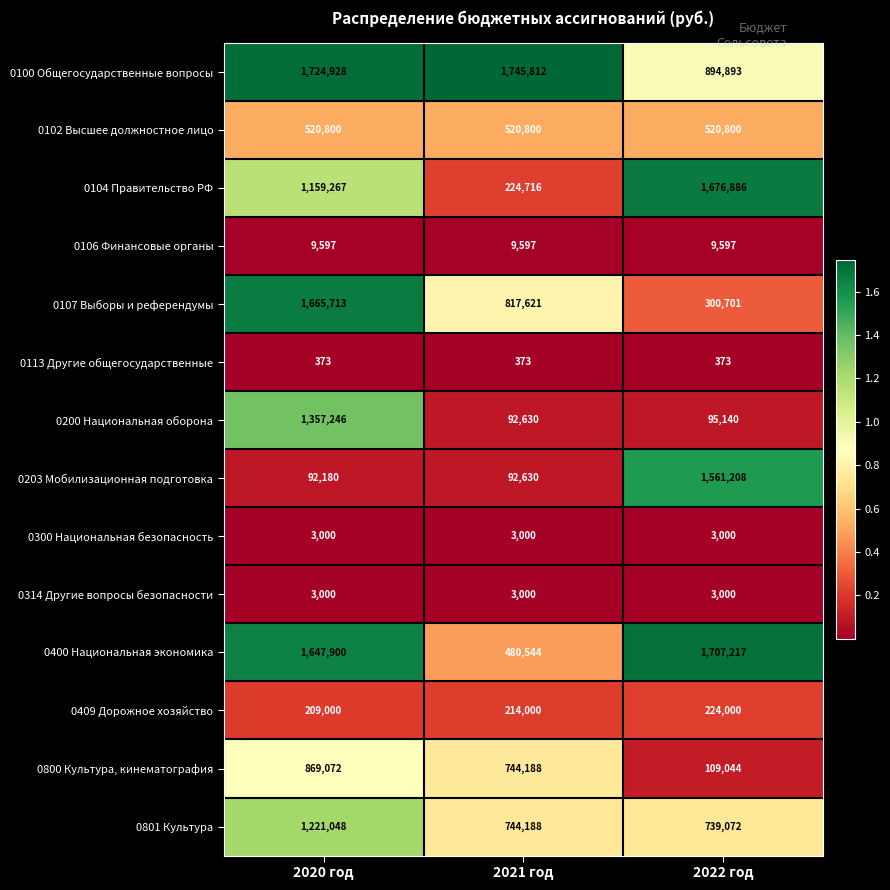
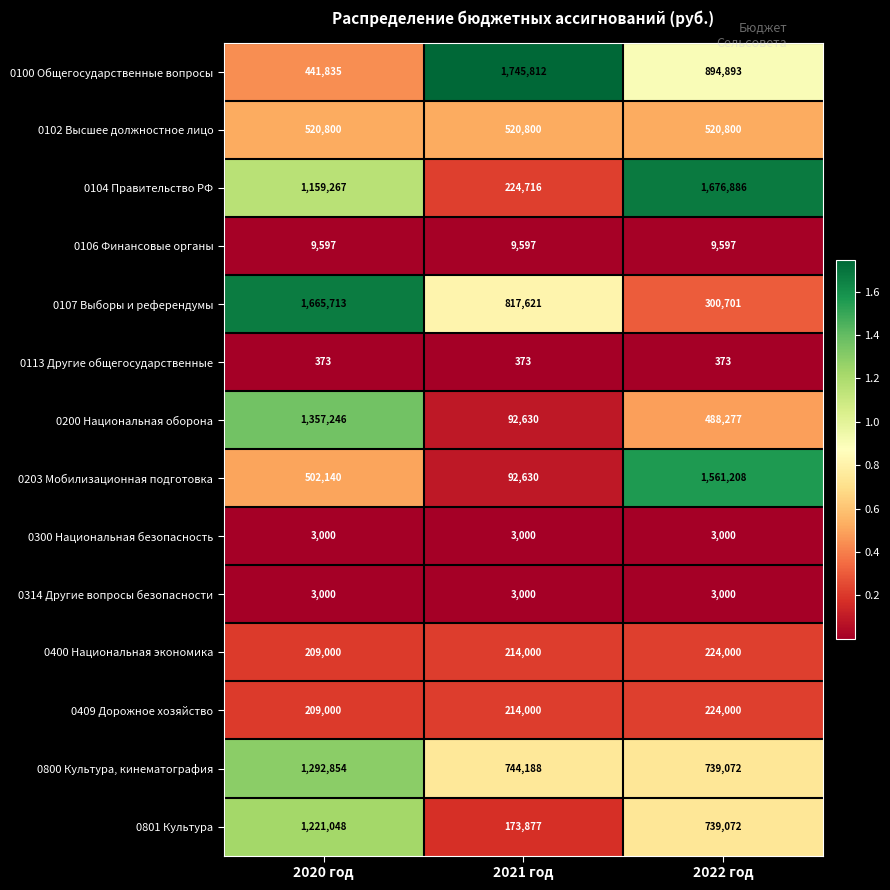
0100 Общегосударственные вопросы, 2020 год: 1,724,928 -> 441,835
0200 Национальная оборона, 2022 год: 95,140 -> 488,277
0203 Мобилизационная подготовка, 2020 год: 92,180 -> 502,140
0400 Национальная экономика, 2020 год: 1,647,900 -> 209,000
0400 Национальная экономика, 2021 год: 480,544 -> 214,000
0400 Национальная экономика, 2022 год: 1,707,217 -> 224,000
0800 Культура, кинематография, 2020 год: 869,072 -> 1,292,854
0800 Культура, кинематография, 2022 год: 109,044 -> 739,072
0801 Культура, 2021 год: 744,188 -> 173,877
